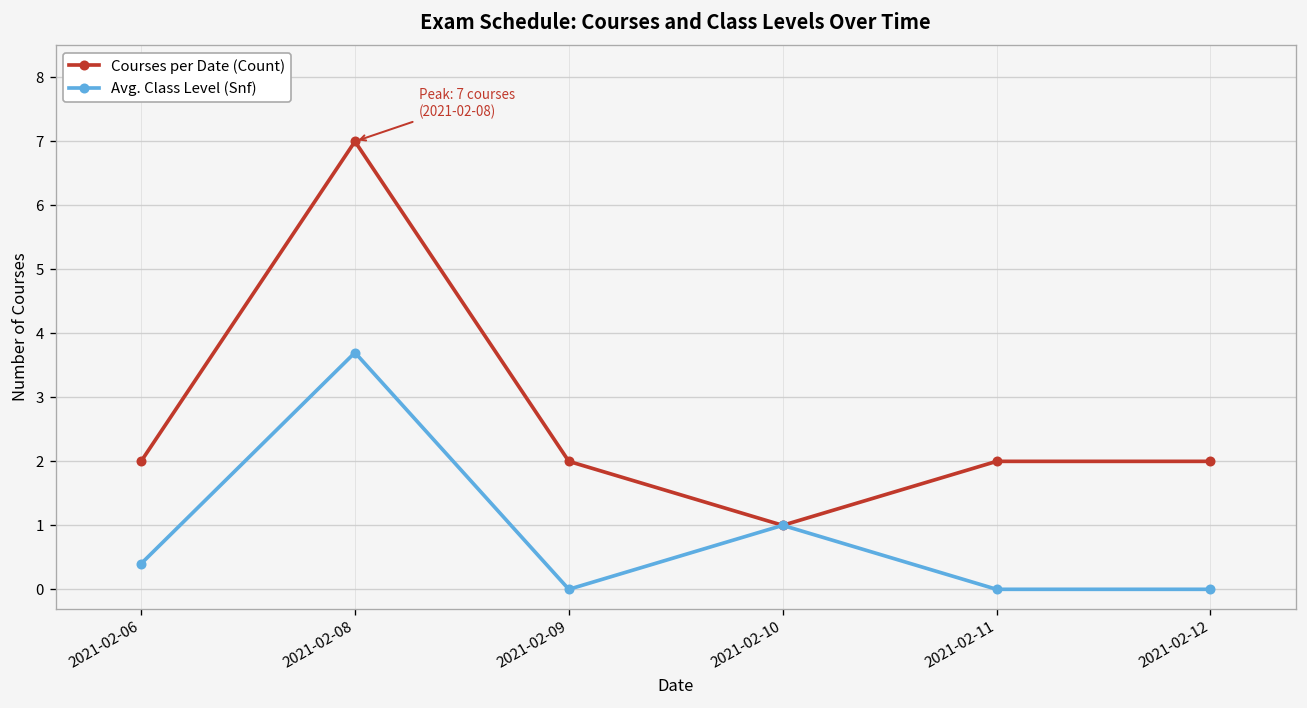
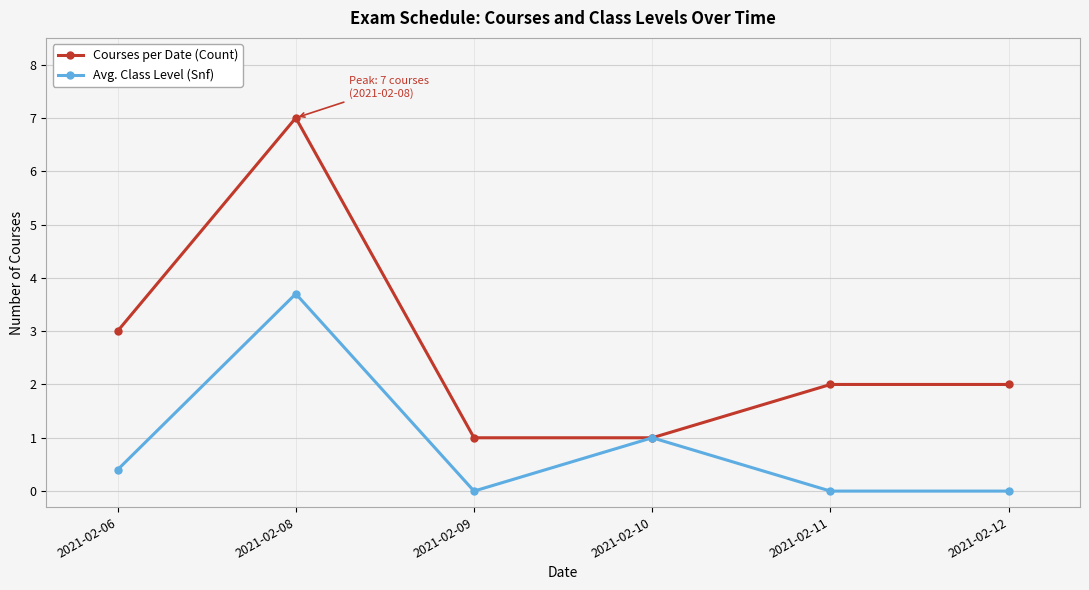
Courses per Date (Count), 2021-02-06: 2 -> 3
Courses per Date (Count), 2021-02-09: 2 -> 1
